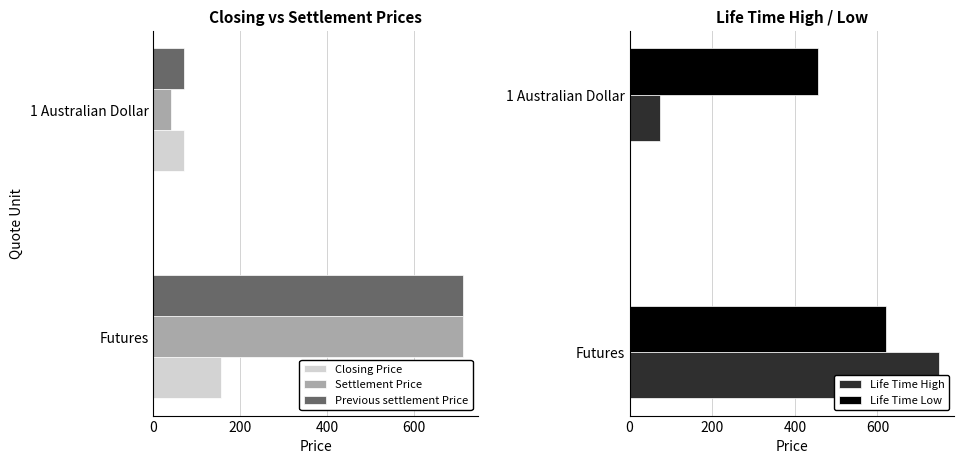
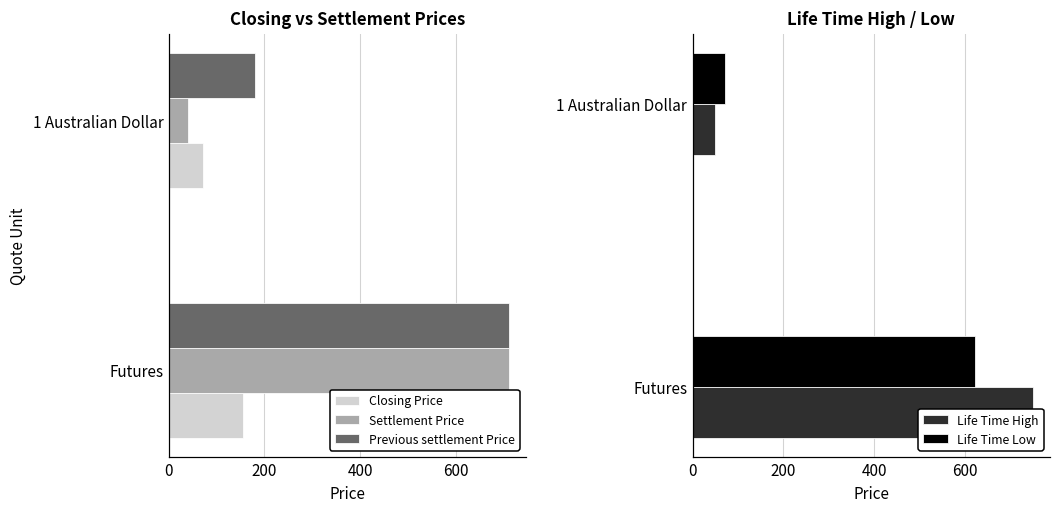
Closing vs Settlement Prices, Previous settlement Price, 1 Australian Dollar: 70 -> 180
Life Time High / Low, Life Time Low, 1 Australian Dollar: 460 -> 70
Life Time High / Low, Life Time High, 1 Australian Dollar: 70 -> 50
